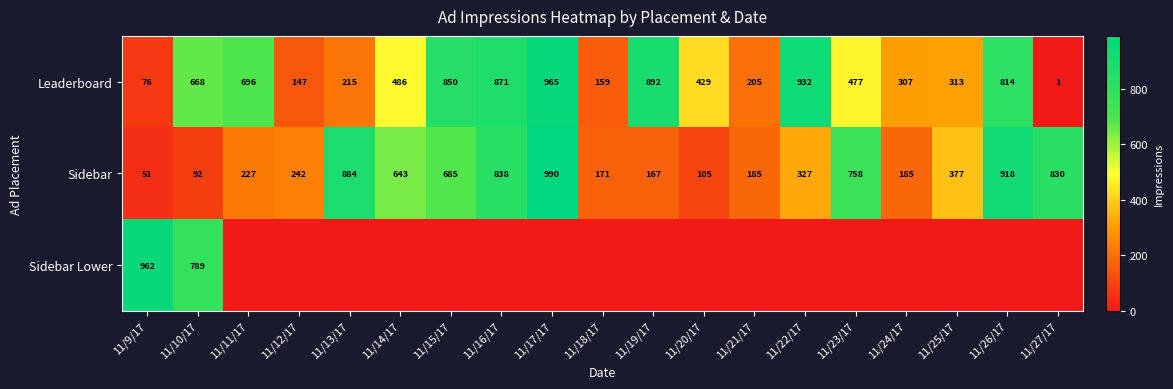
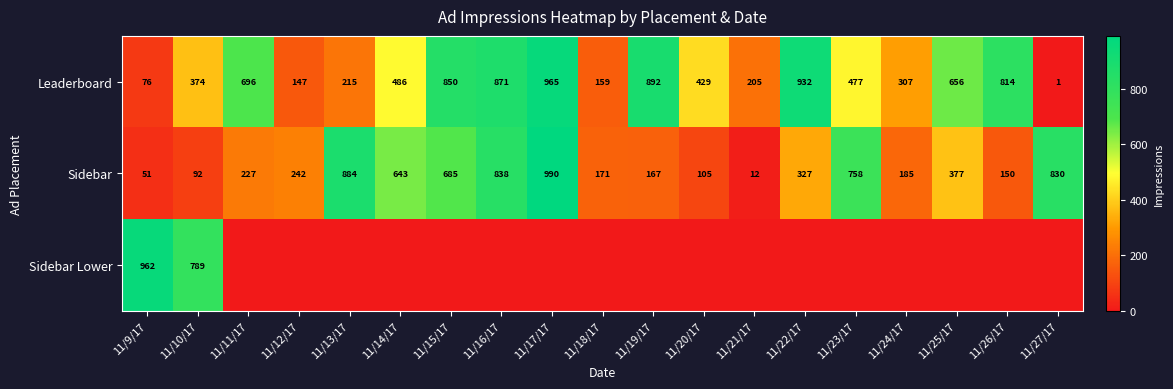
Leaderboard, 11/10/17: 668 -> 374
Leaderboard, 11/25/17: 313 -> 656
Sidebar, 11/21/17: 185 -> 12
Sidebar, 11/26/17: 918 -> 150
